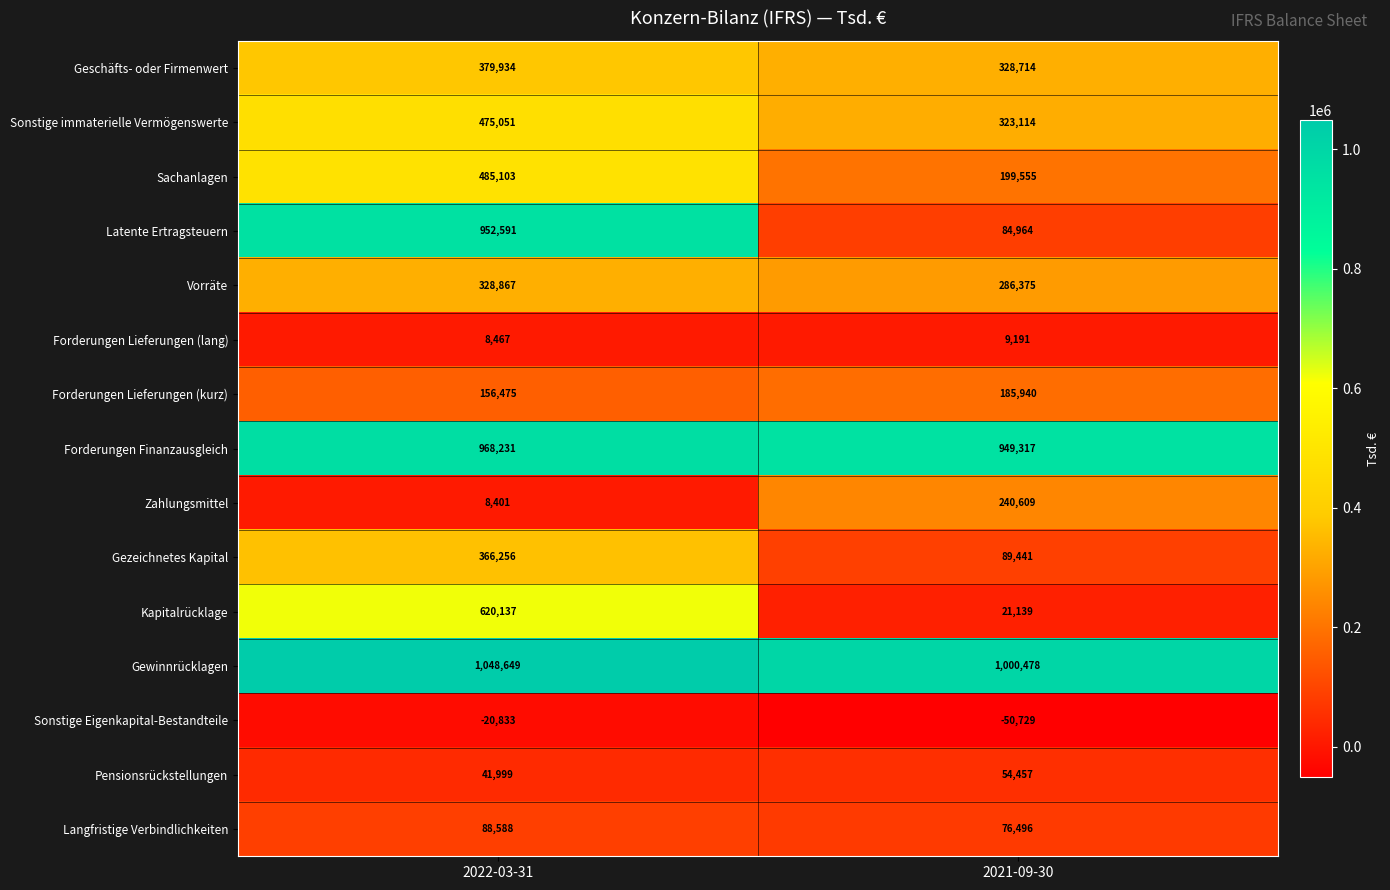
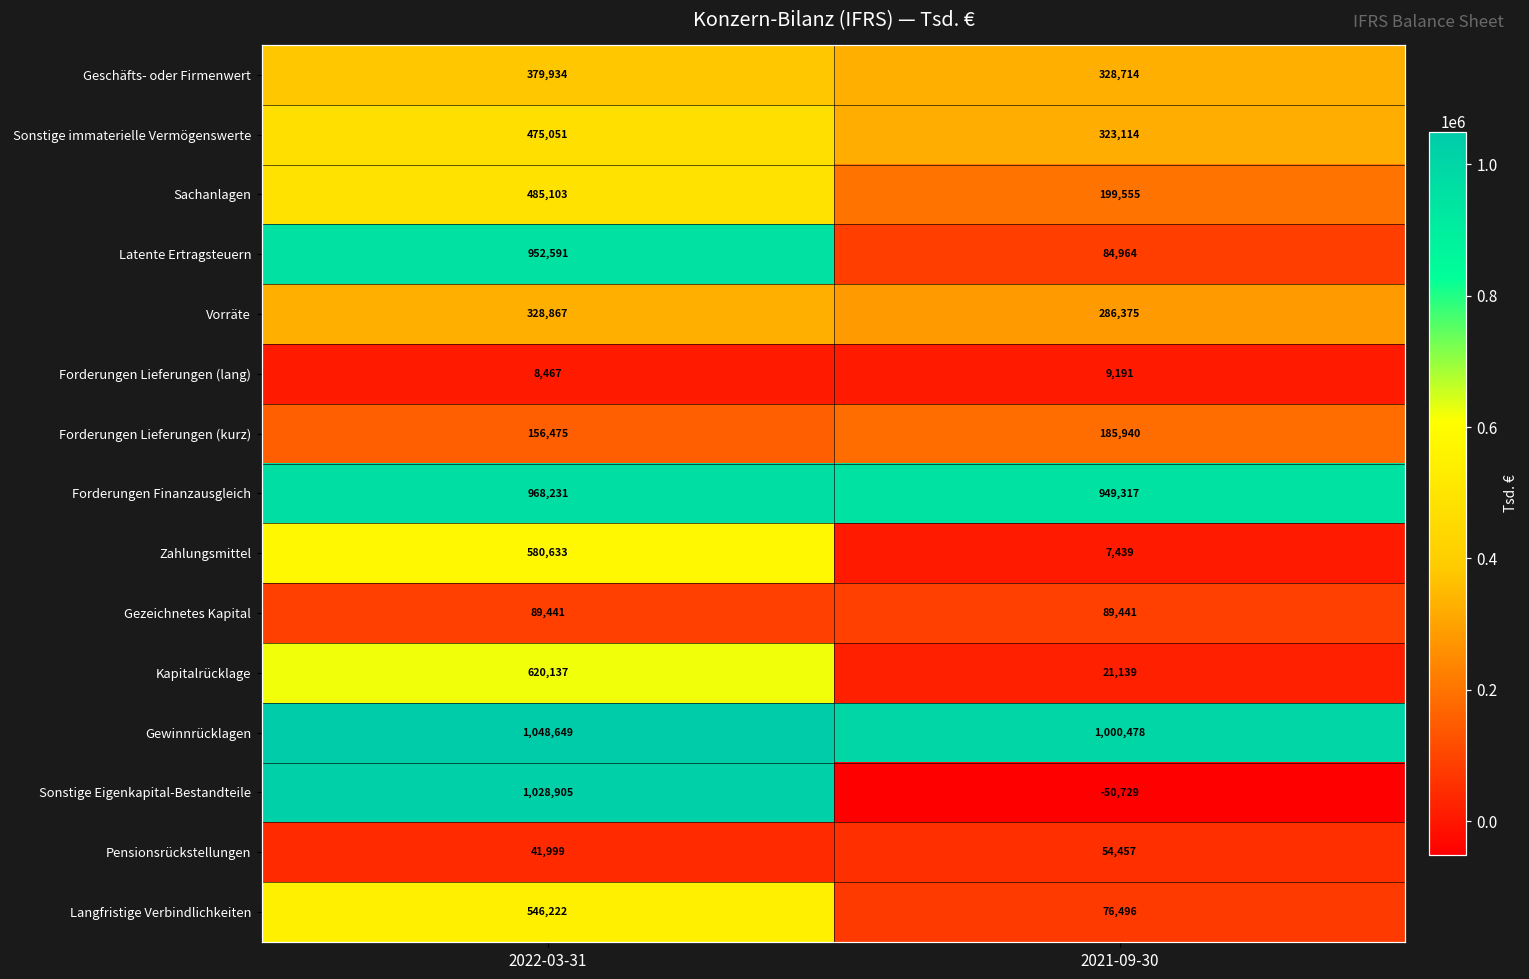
Zahlungsmittel, 2022-03-31: 8,401 -> 580,633
Zahlungsmittel, 2021-09-30: 240,609 -> 7,439
Gezeichnetes Kapital, 2022-03-31: 366,256 -> 89,441
Sonstige Eigenkapital-Bestandteile, 2022-03-31: -20,833 -> 1,028,905
Langfristige Verbindlichkeiten, 2022-03-31: 88,588 -> 546,222
